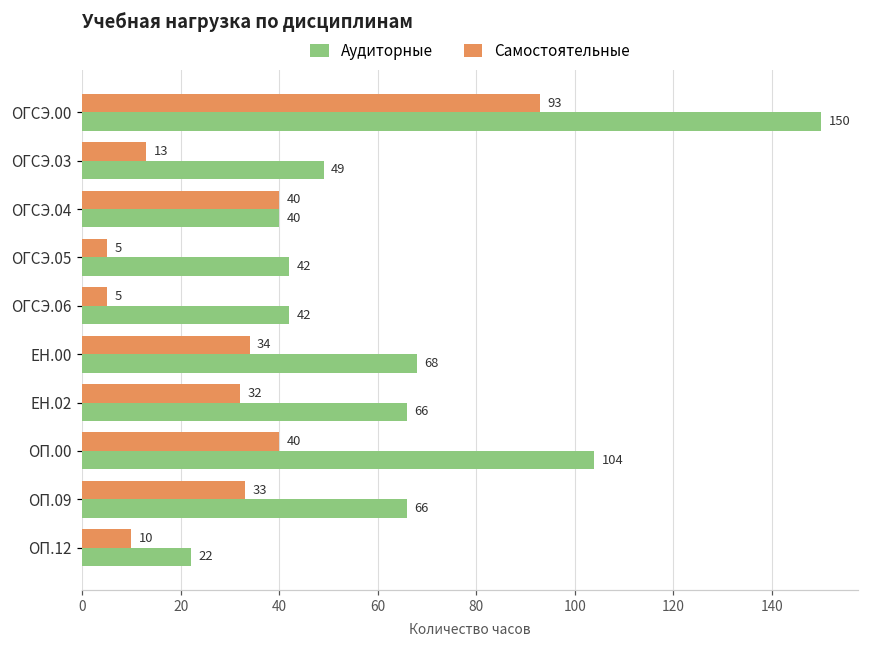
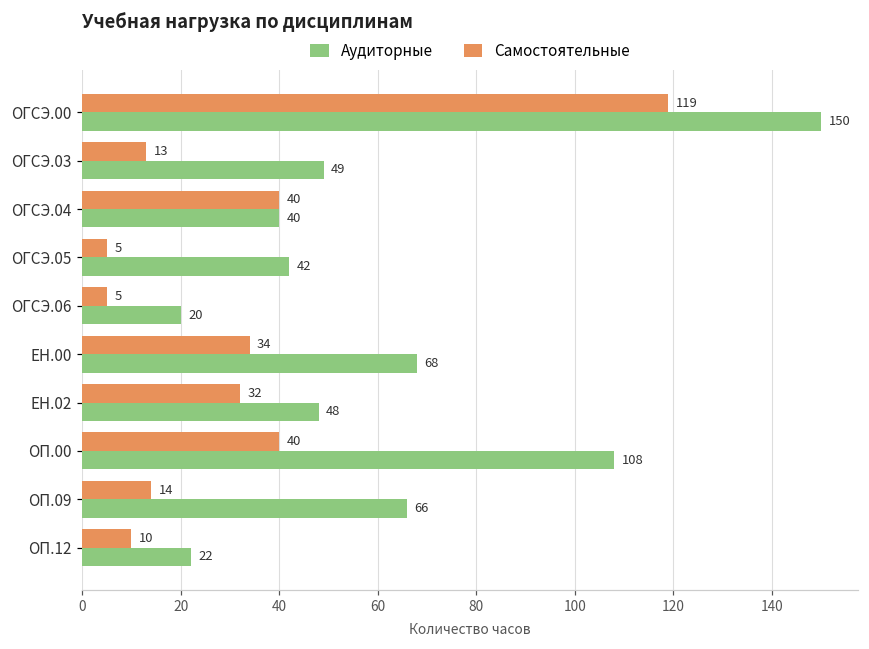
Самостоятельные, ОГСЭ.00: 93 -> 119
Аудиторные, ОГСЭ.06: 42 -> 20
Аудиторные, ЕН.02: 66 -> 48
Аудиторные, ОП.00: 104 -> 108
Самостоятельные, ОП.09: 33 -> 14
